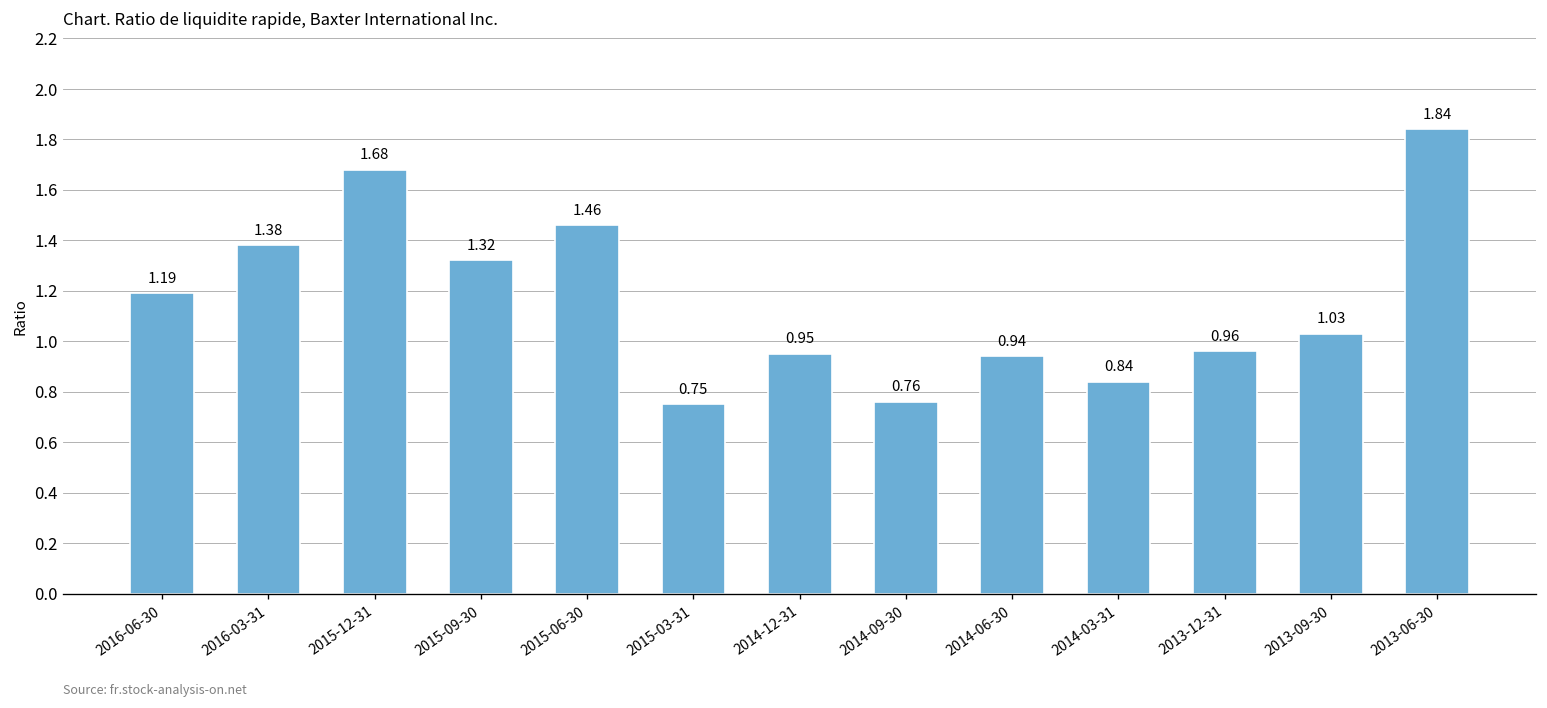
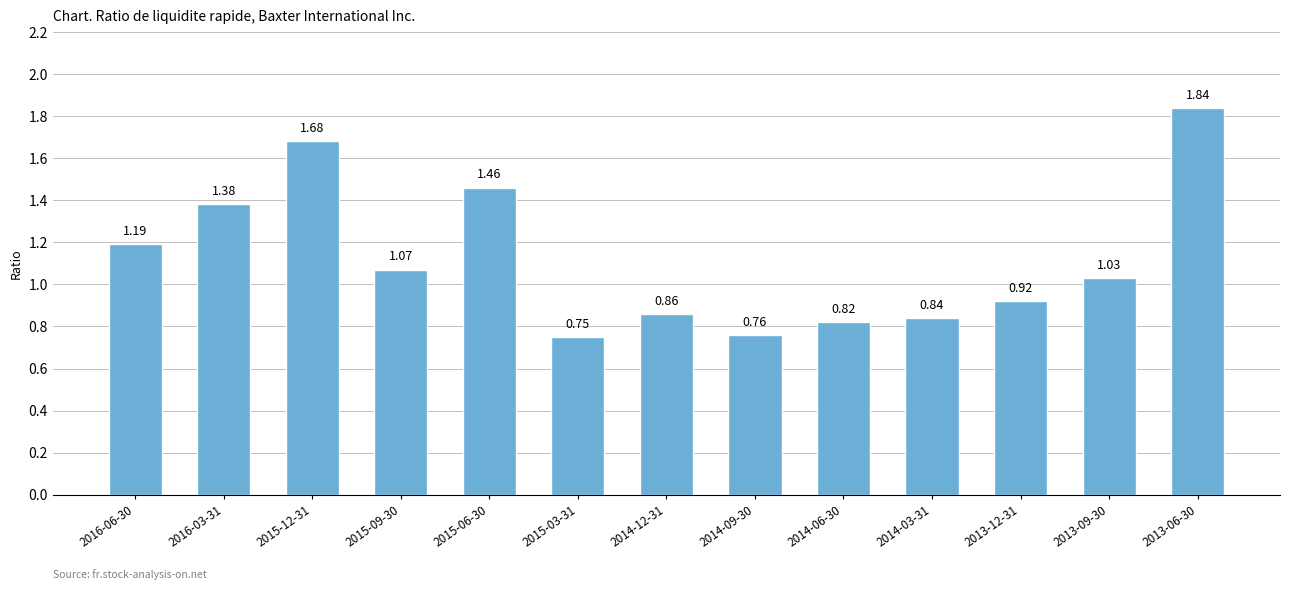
2015-09-30: 1.32 -> 1.07
2014-12-31: 0.95 -> 0.86
2014-06-30: 0.94 -> 0.82
2013-12-31: 0.96 -> 0.92
